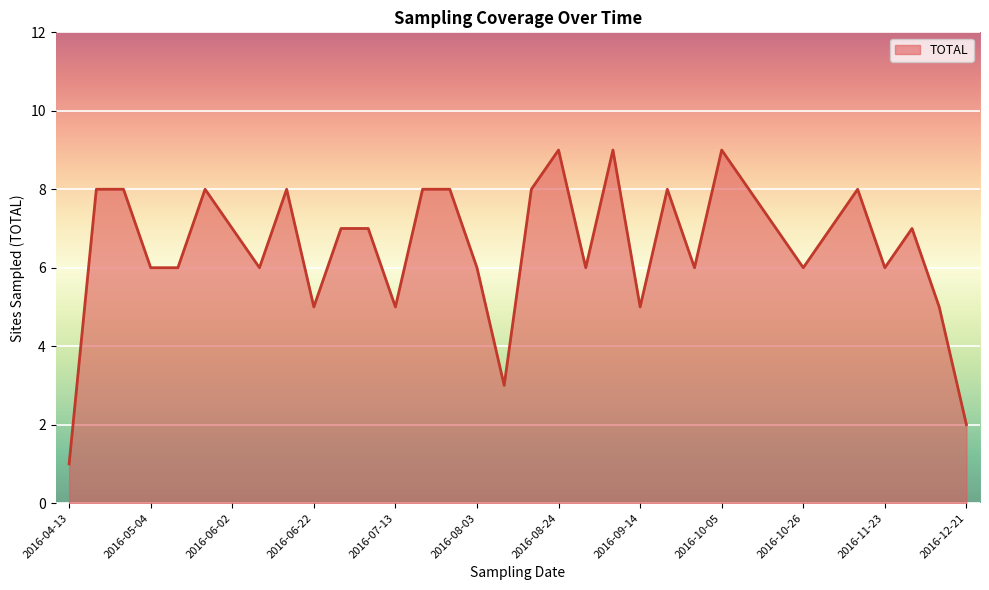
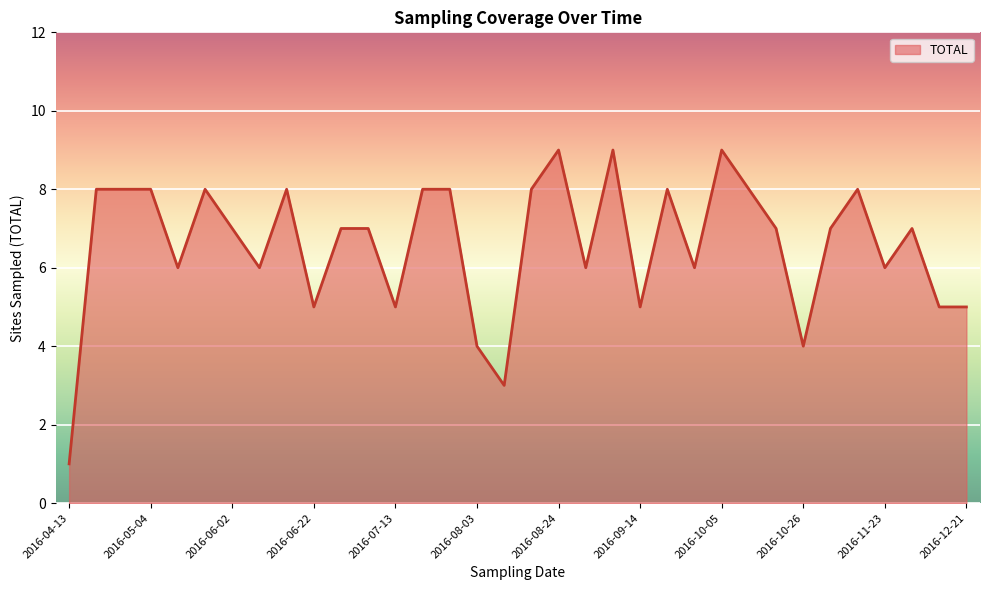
2016-05-04: 6 -> 8
2016-08-03: 6 -> 4
2016-10-26: 6 -> 4
2016-12-21: 2 -> 5
